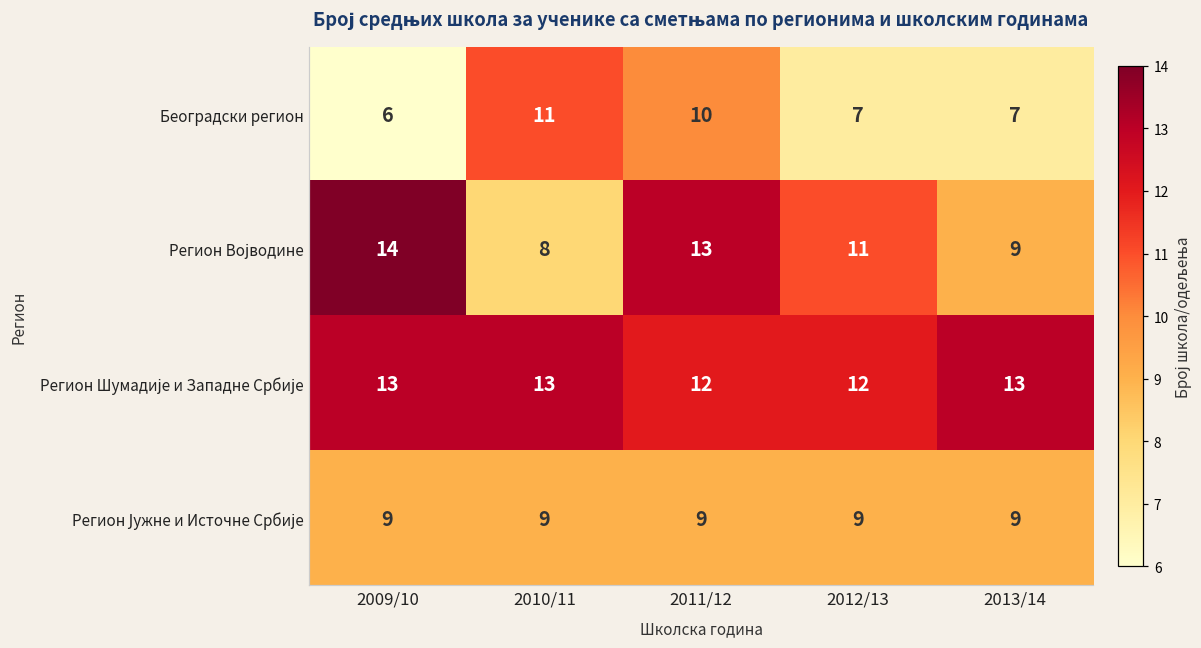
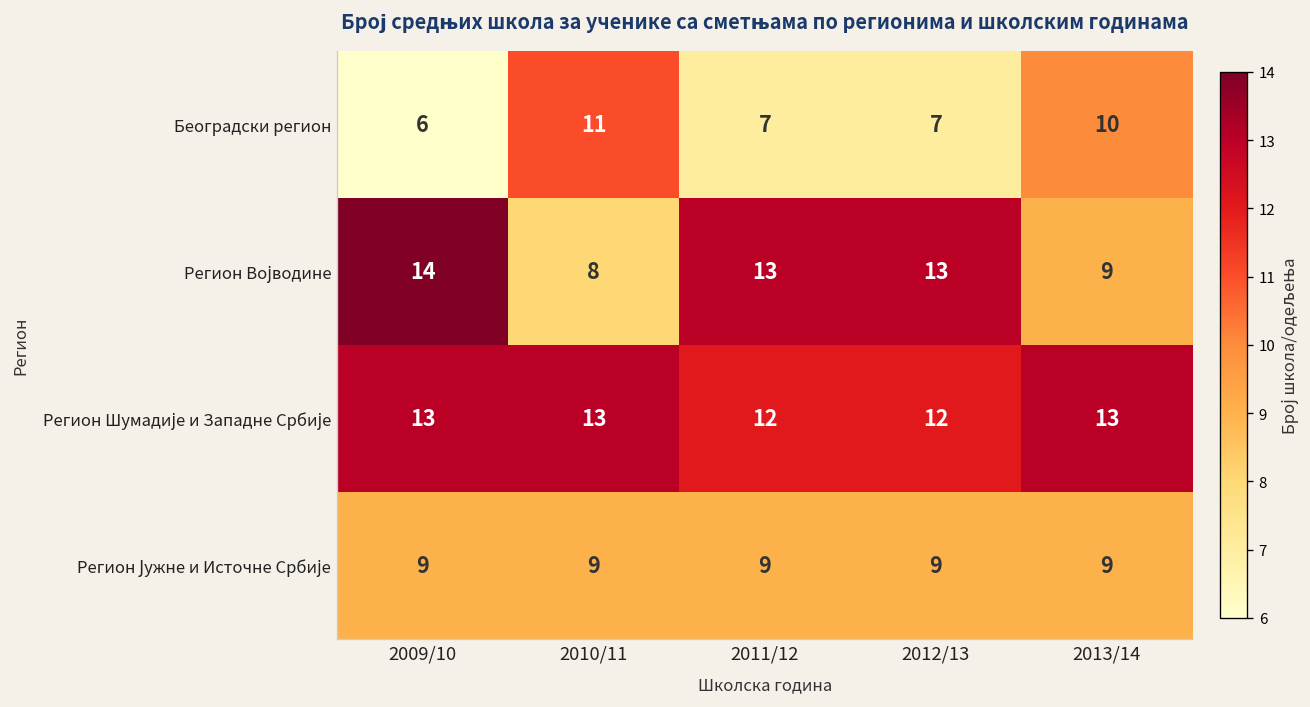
Београдски регион, 2011/12: 10 -> 7
Београдски регион, 2013/14: 7 -> 10
Регион Војводине, 2012/13: 11 -> 13
